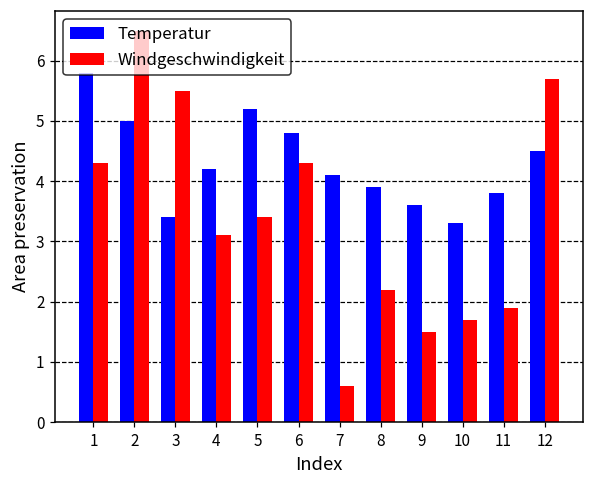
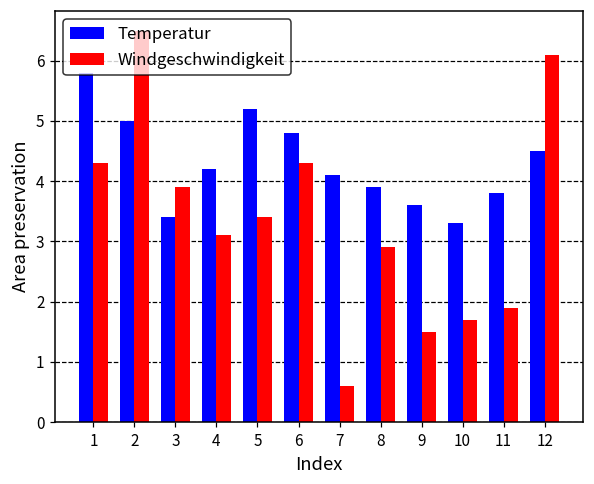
Windgeschwindigkeit, 3: 5.5 -> 3.9
Windgeschwindigkeit, 8: 2.2 -> 2.9
Windgeschwindigkeit, 12: 5.7 -> 6.1
